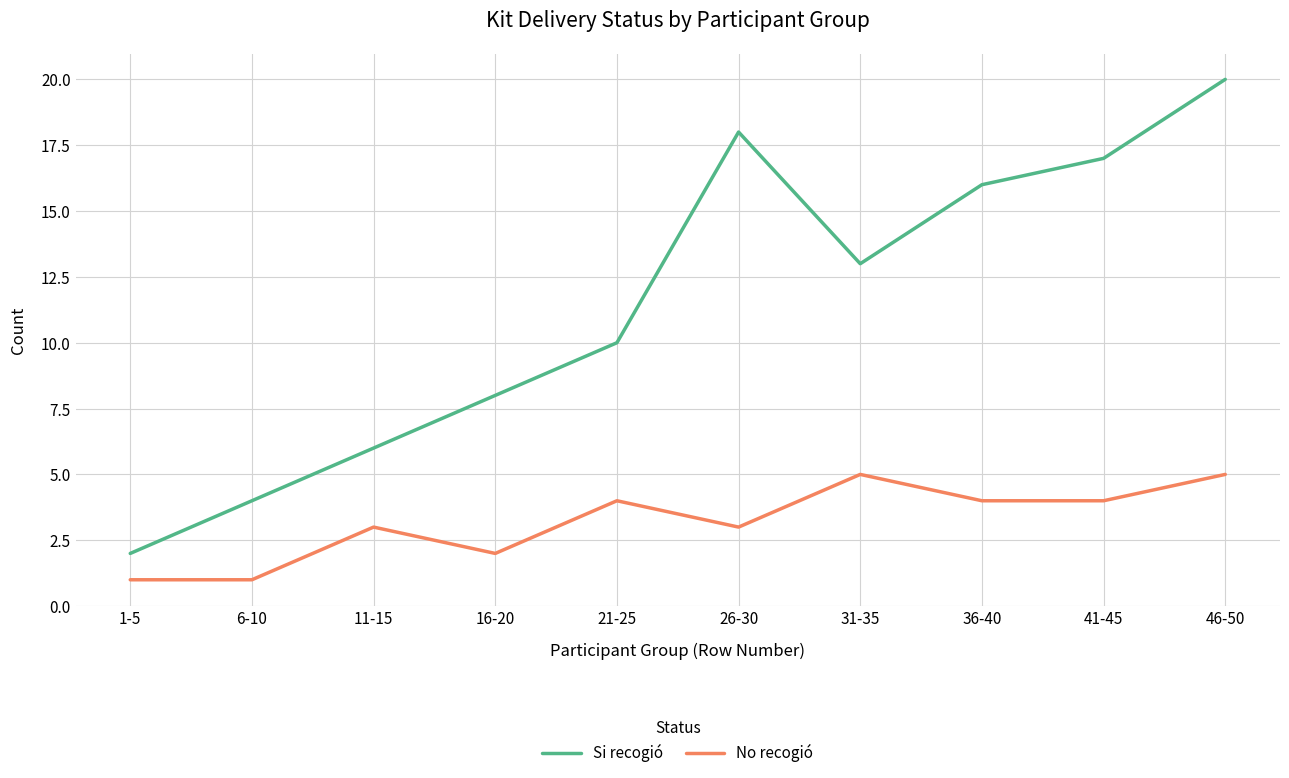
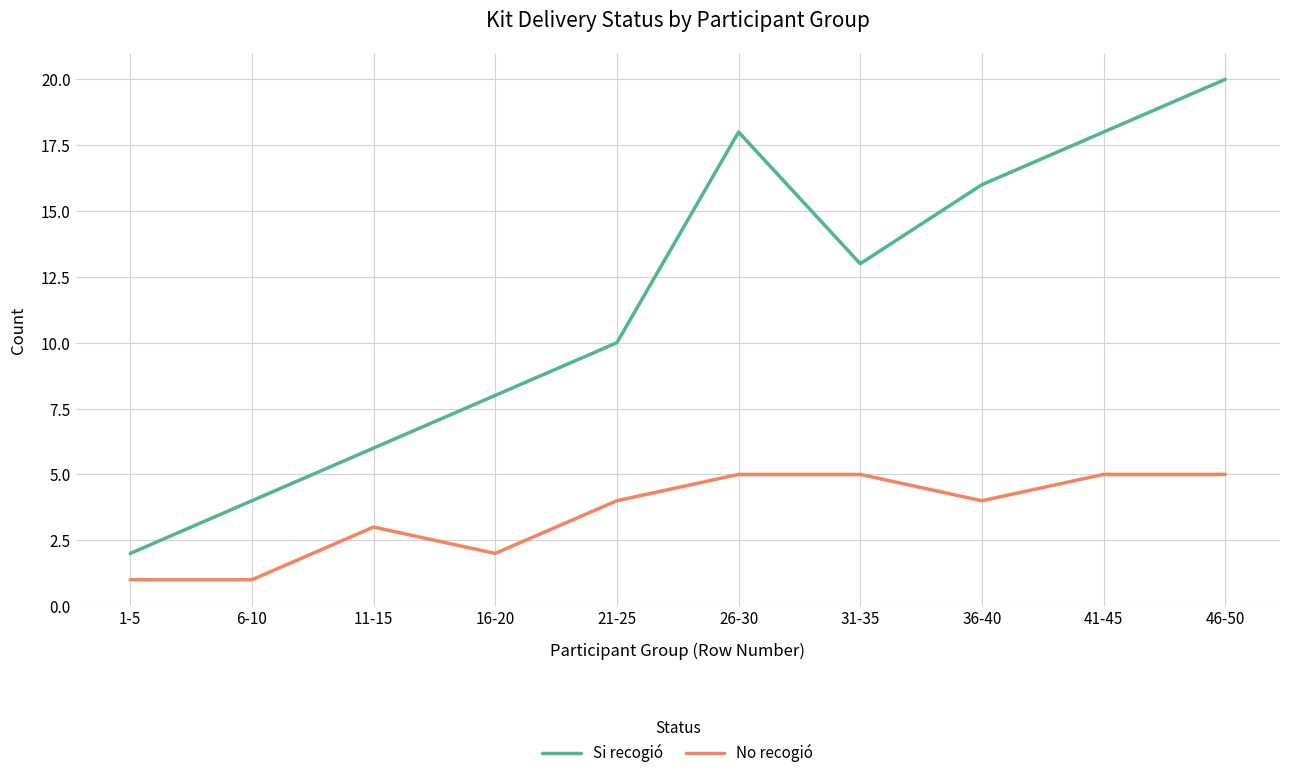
No recogió, 26-30: 3 -> 5
Si recogió, 41-45: 17 -> 18
No recogió, 41-45: 4 -> 5
